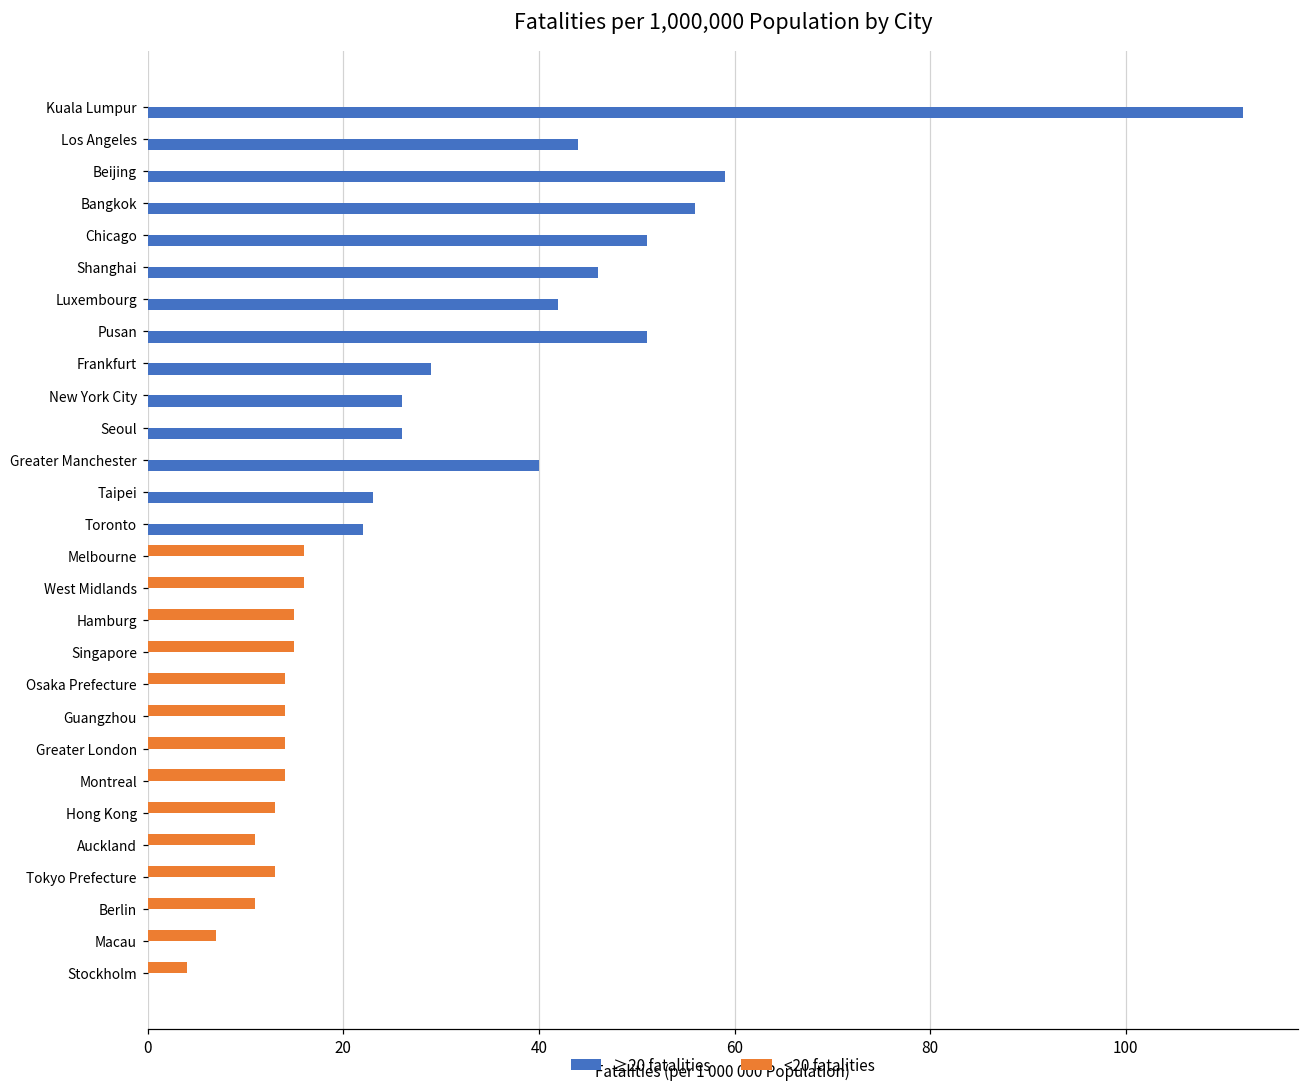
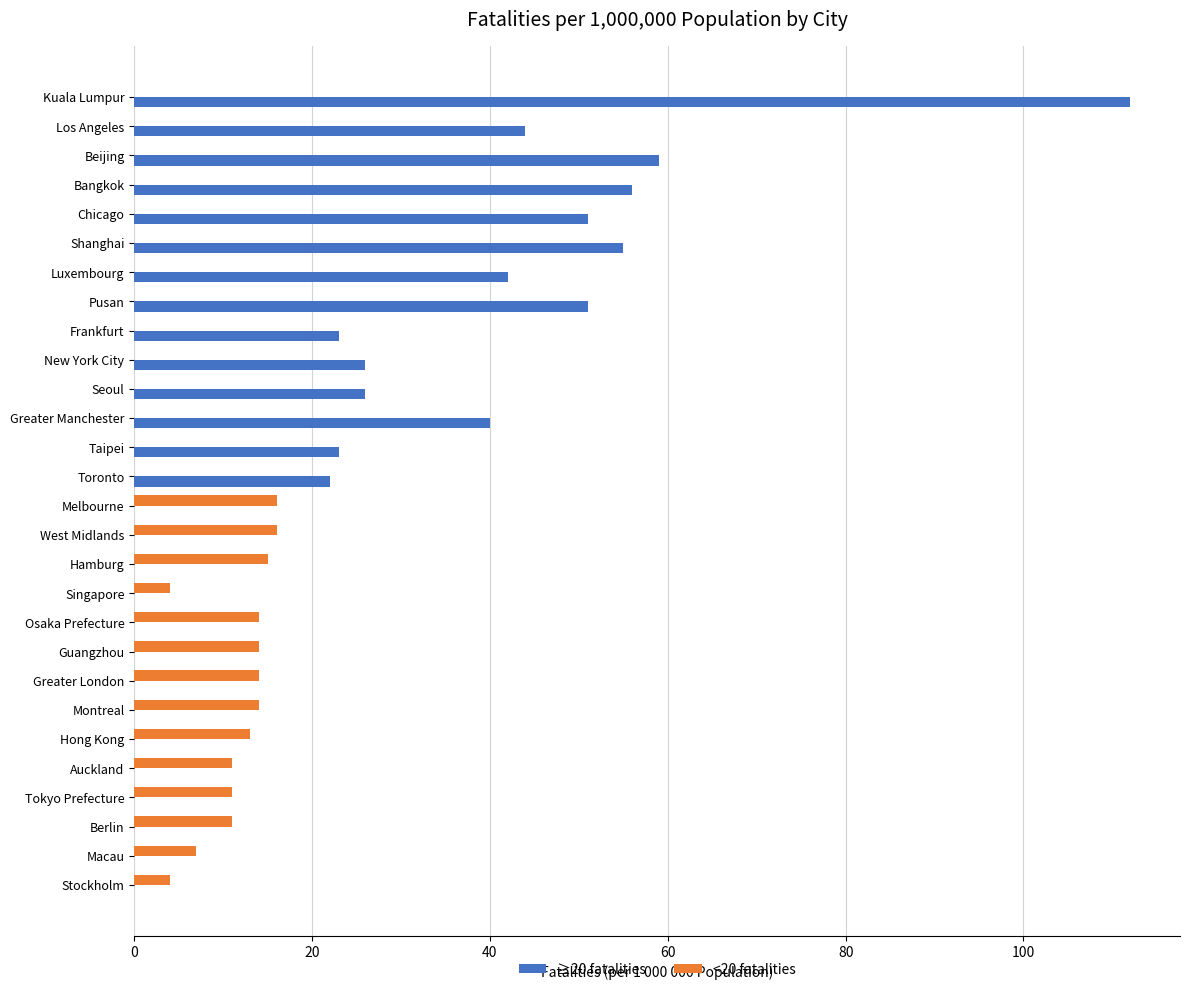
≥20 fatalities, Shanghai: 46 -> 55
≥20 fatalities, Frankfurt: 29 -> 23
<20 fatalities, Singapore: 15 -> 4
<20 fatalities, Tokyo Prefecture: 13 -> 11
